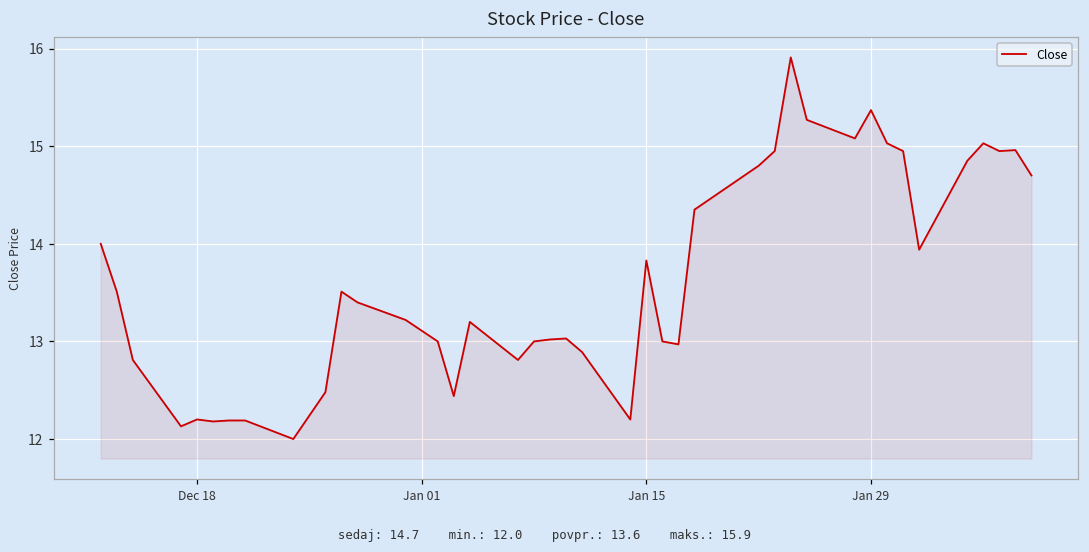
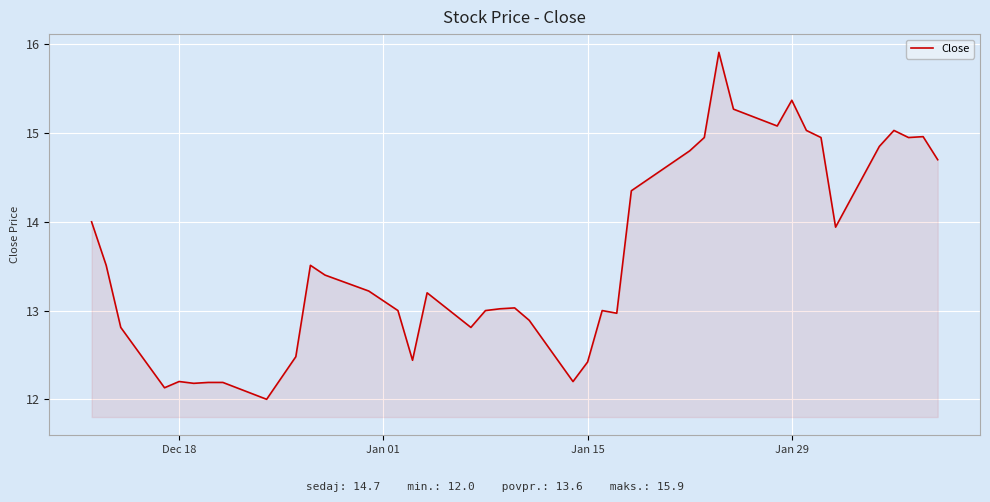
Jan 15: 13.8 -> 12.4
